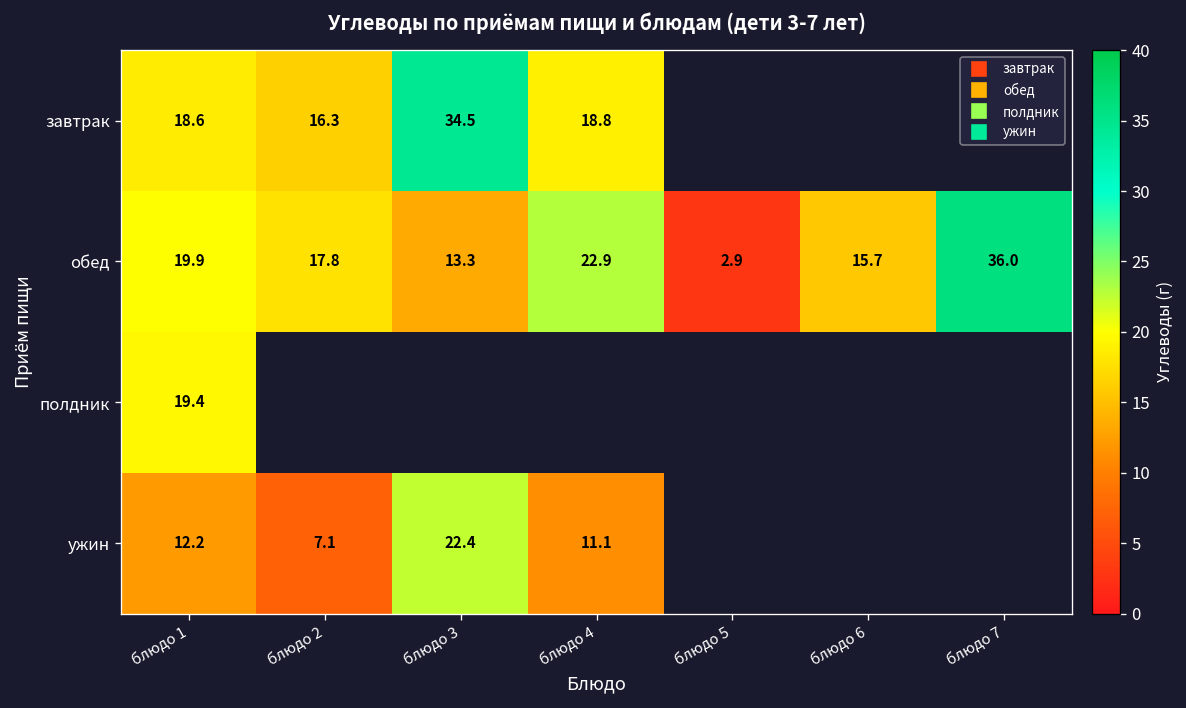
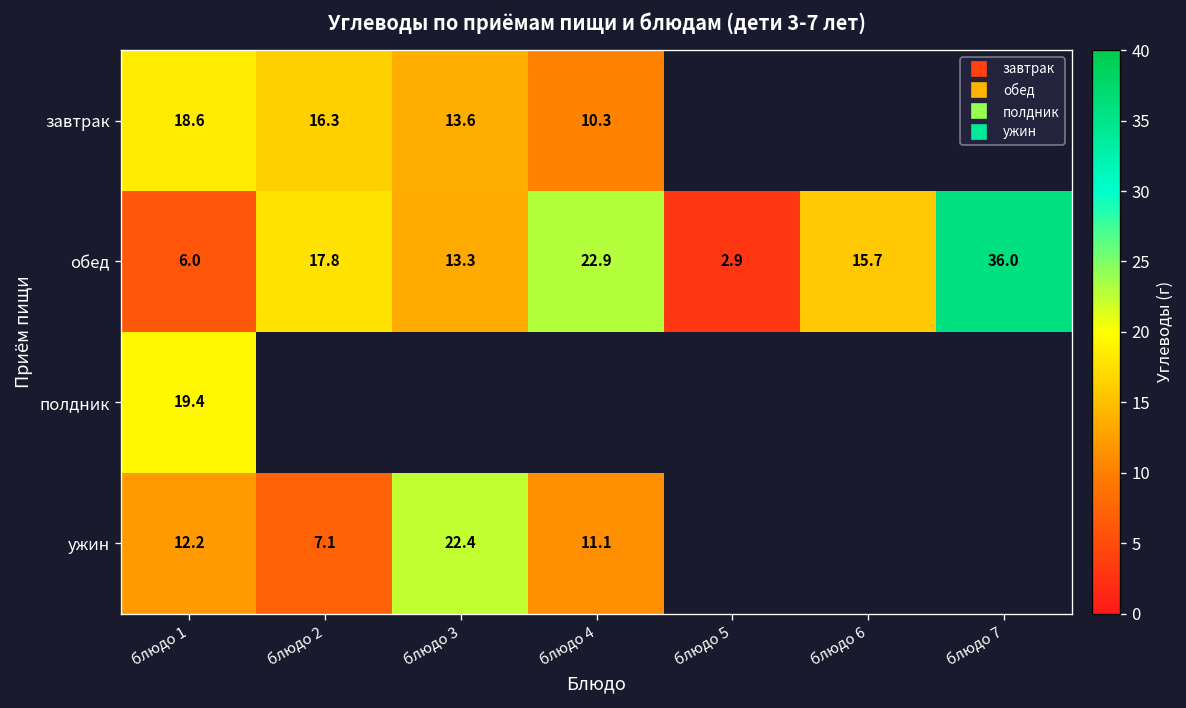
завтрак, блюдо 3: 34.5 -> 13.6
завтрак, блюдо 4: 18.8 -> 10.3
обед, блюдо 1: 19.9 -> 6.0
